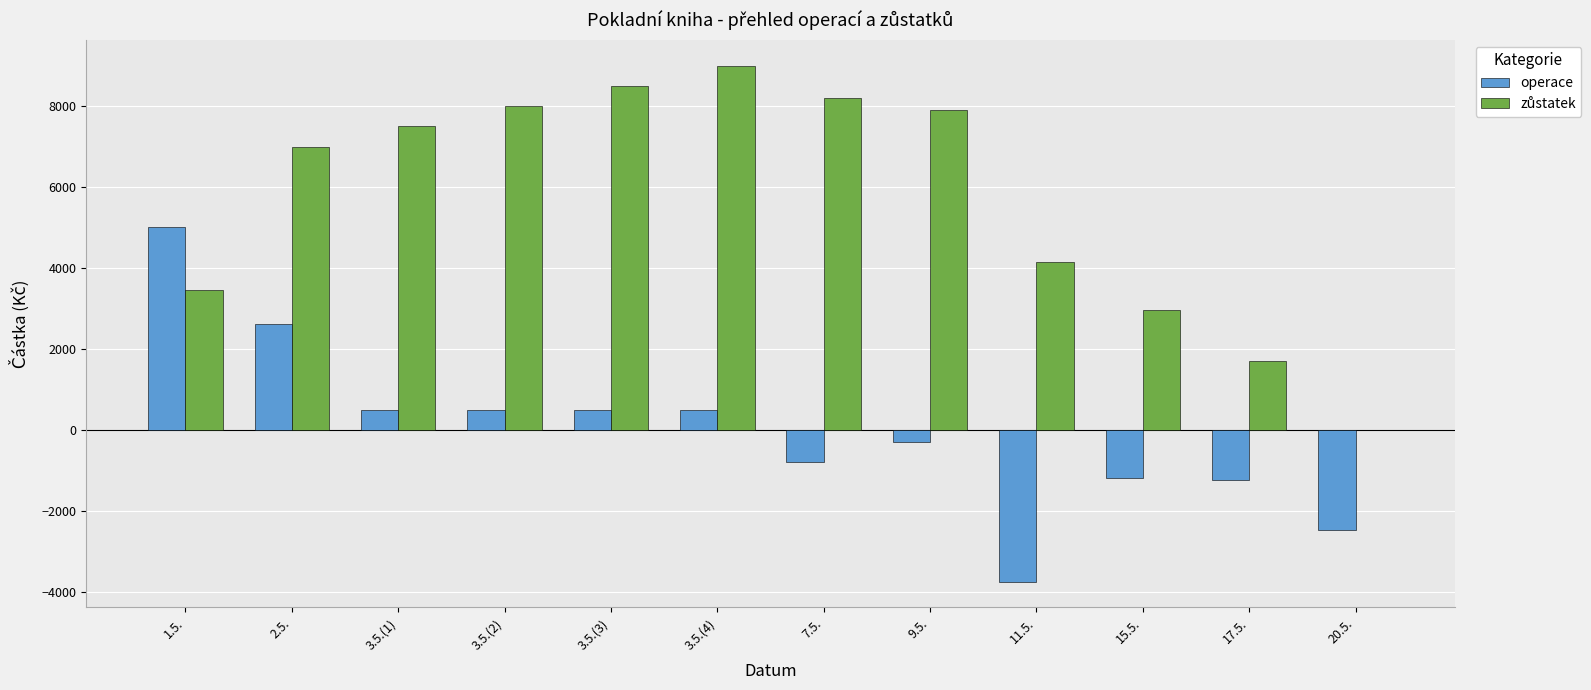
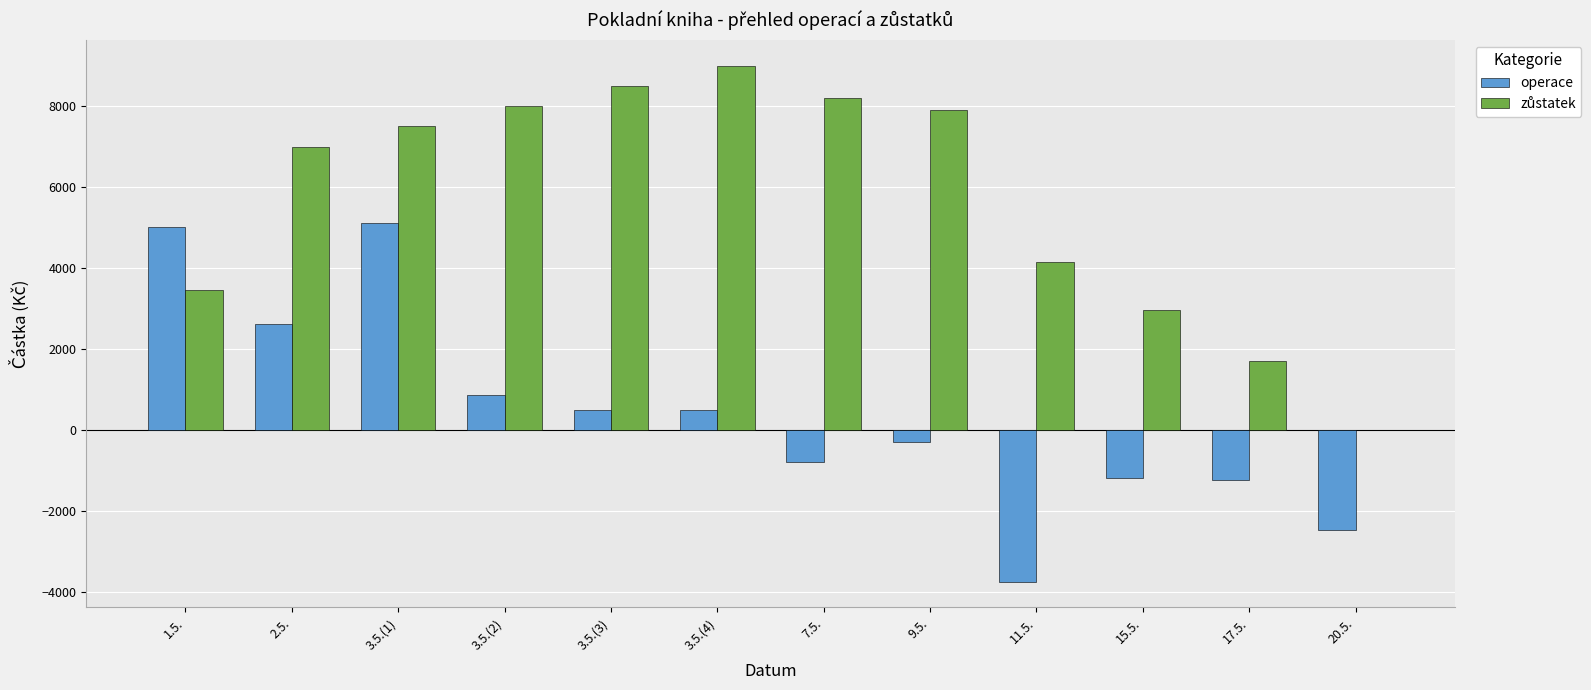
operace, 3.5.(1): 500 -> 5100
operace, 3.5.(2): 500 -> 900
